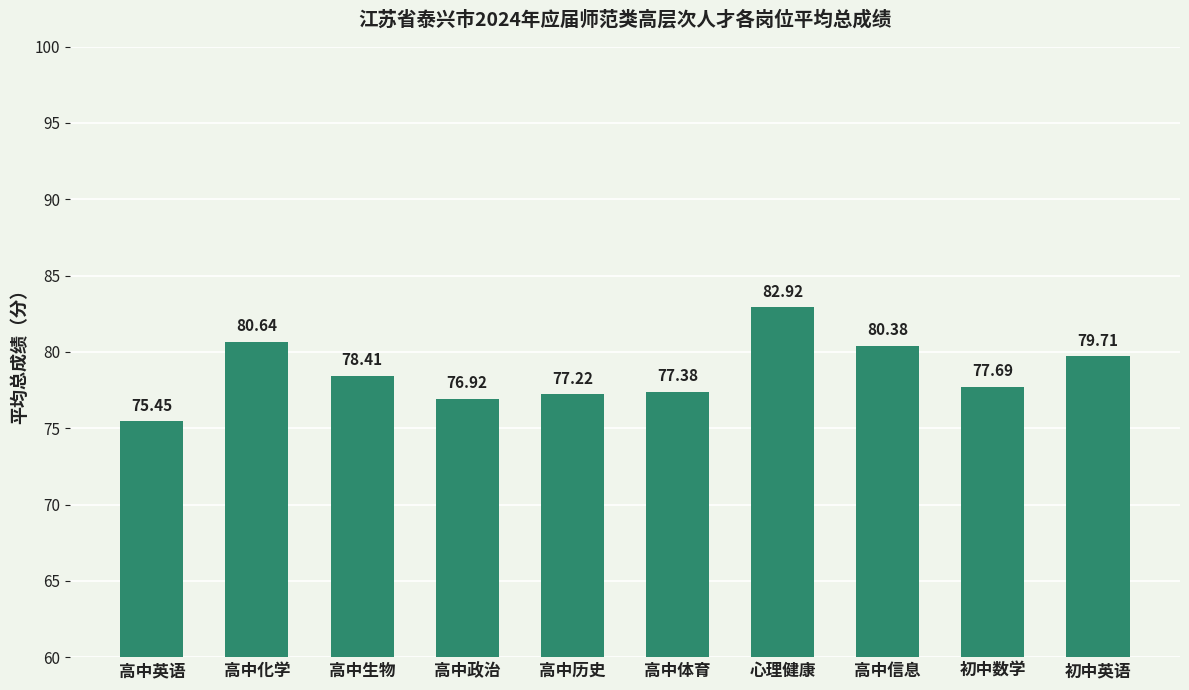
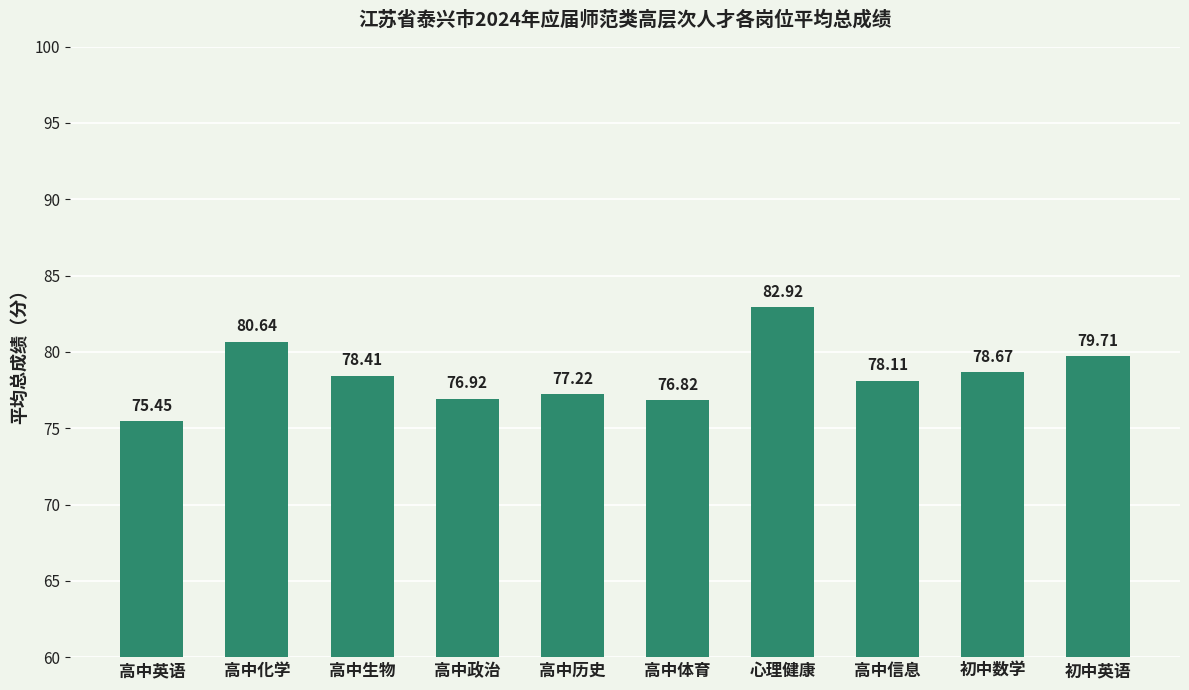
高中体育: 77.38 -> 76.82
高中信息: 80.38 -> 78.11
初中数学: 77.69 -> 78.67
